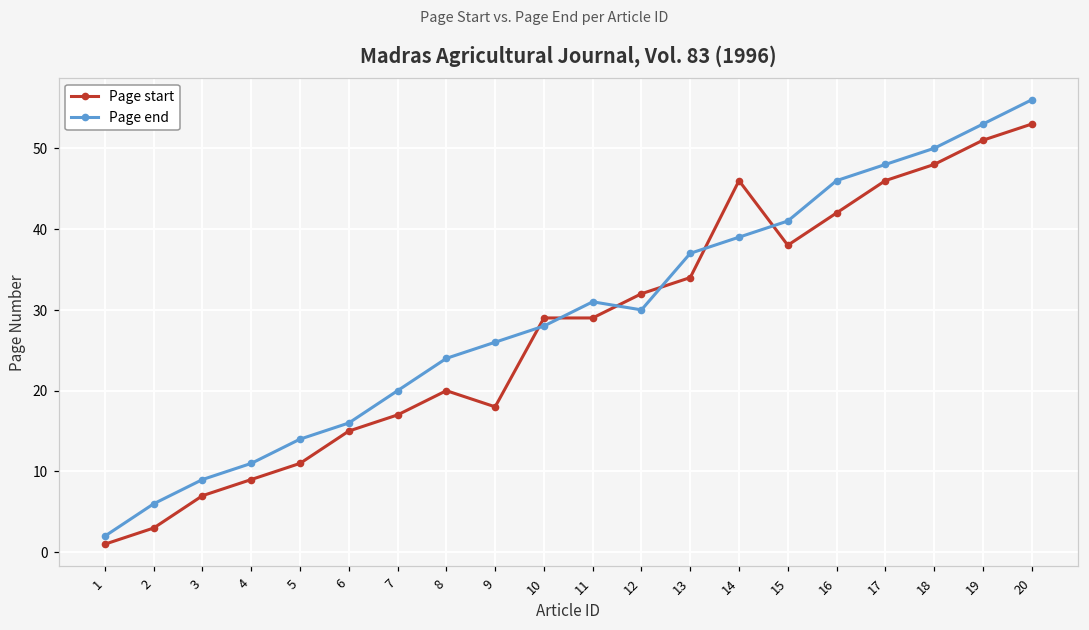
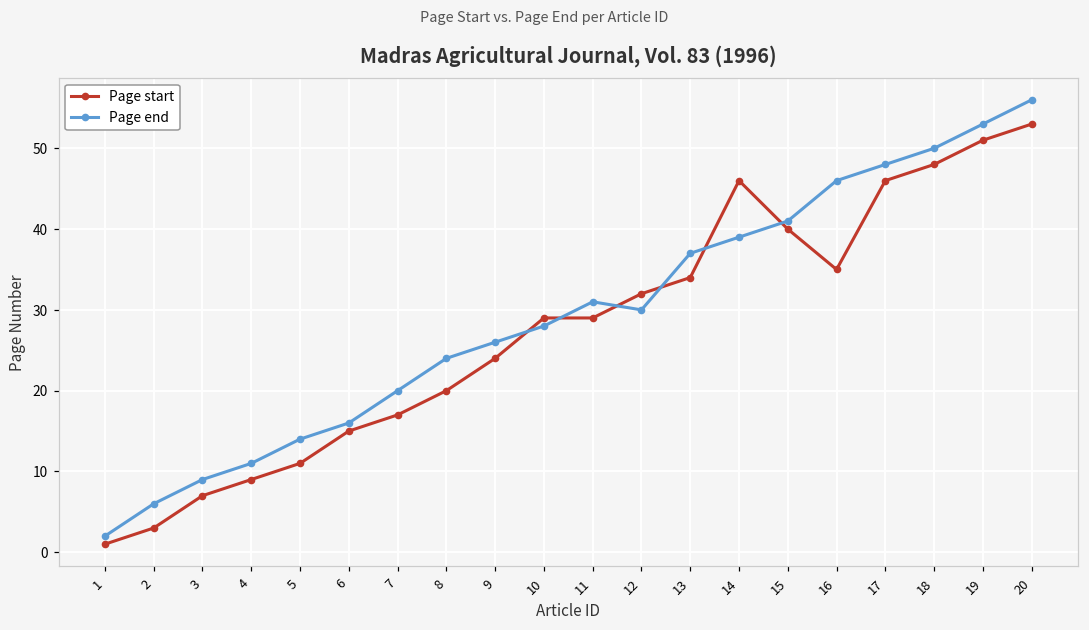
Page start, 9: 18 -> 24
Page start, 15: 38 -> 40
Page start, 16: 42 -> 35
